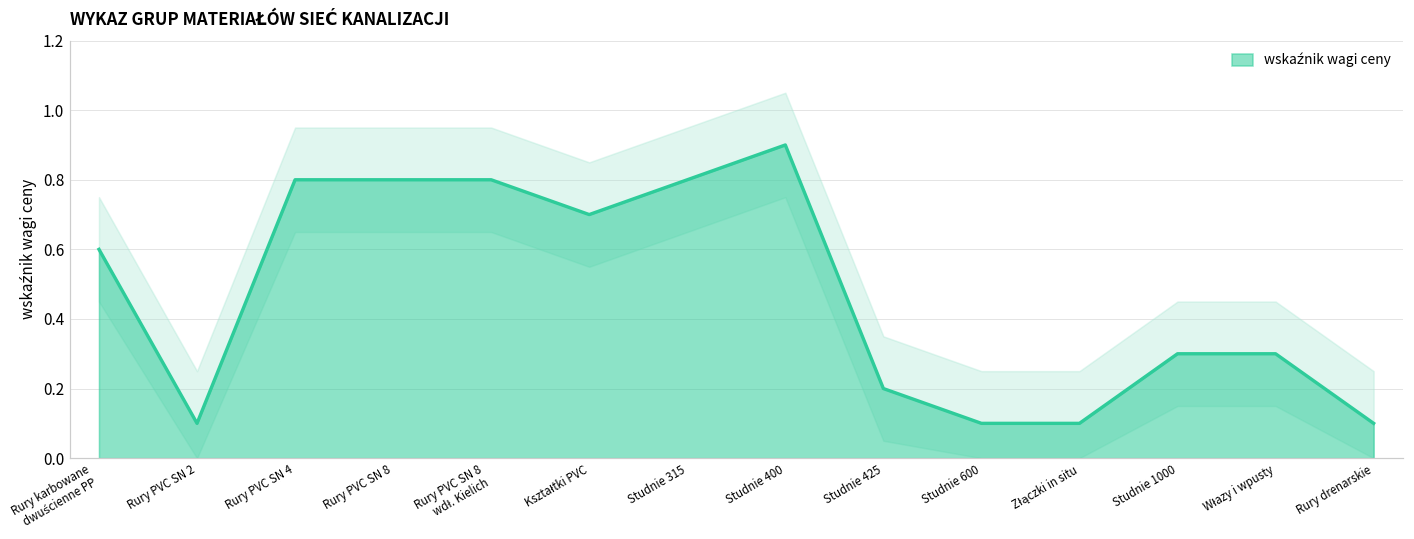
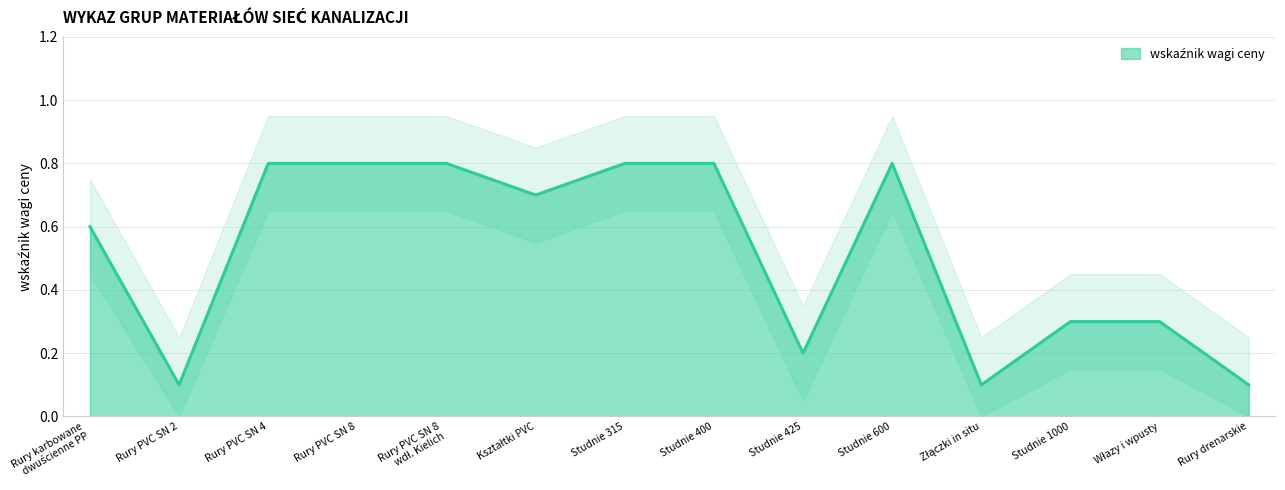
wskaźnik wagi ceny, Studnie 400: 0.9 -> 0.8
wskaźnik wagi ceny, Studnie 600: 0.1 -> 0.8
